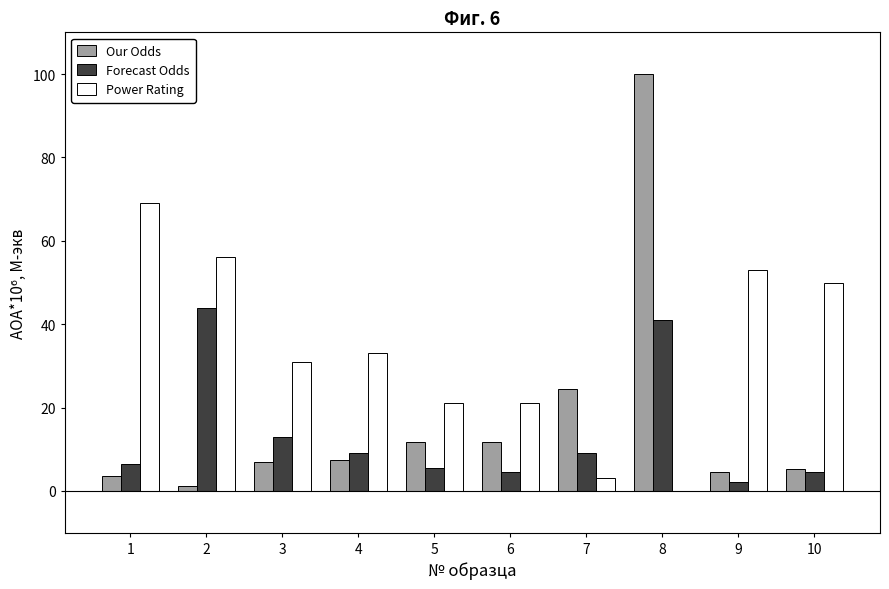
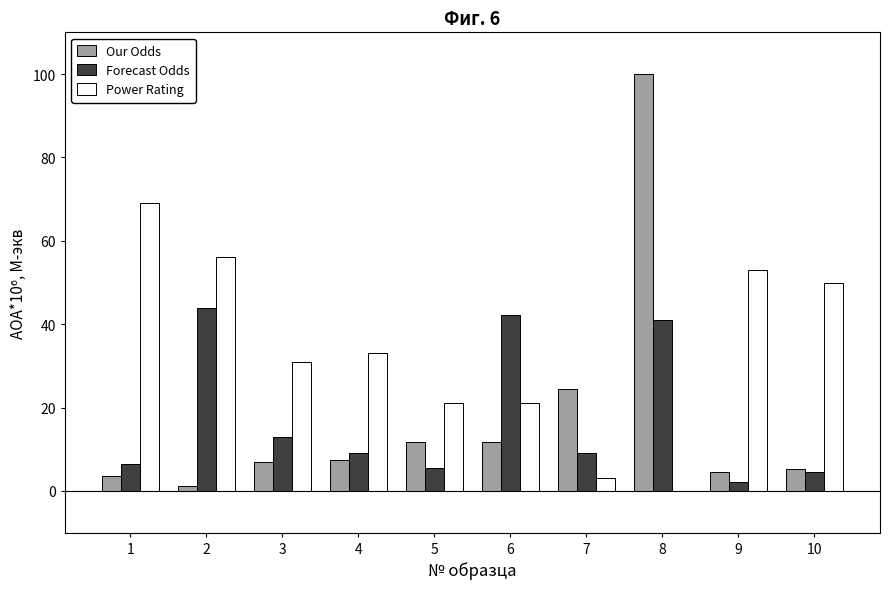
Forecast Odds, 6: 5 -> 42
